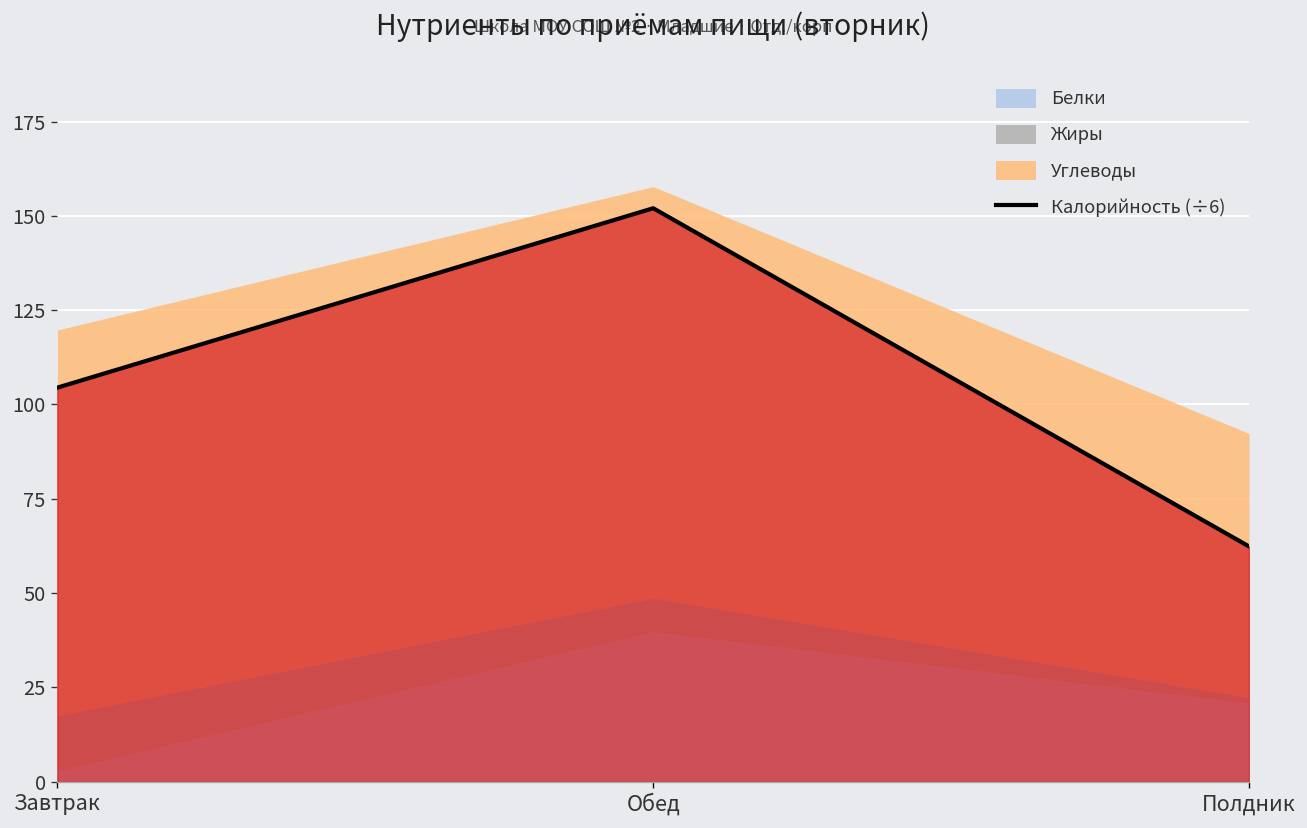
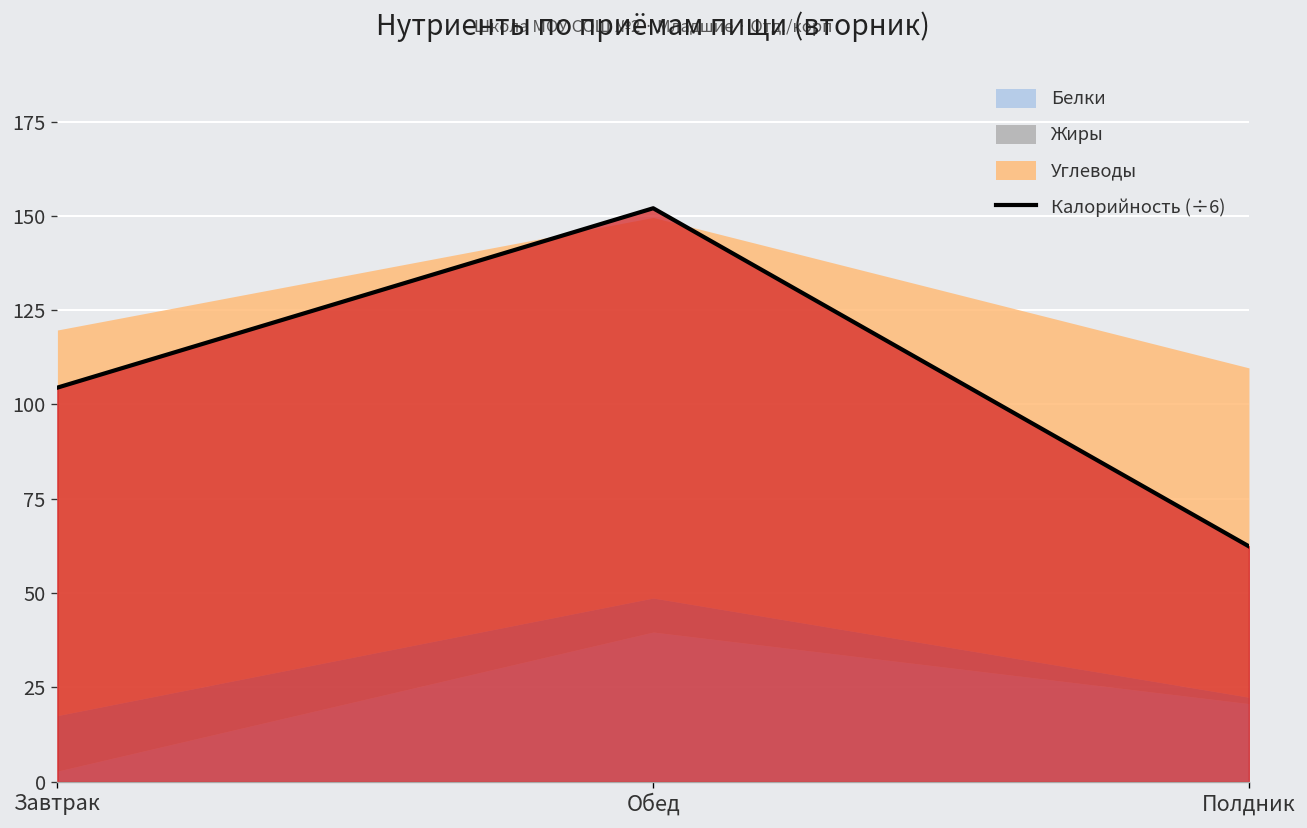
Углеводы, Обед: 109 -> 101
Углеводы, Полдник: 70 -> 87
